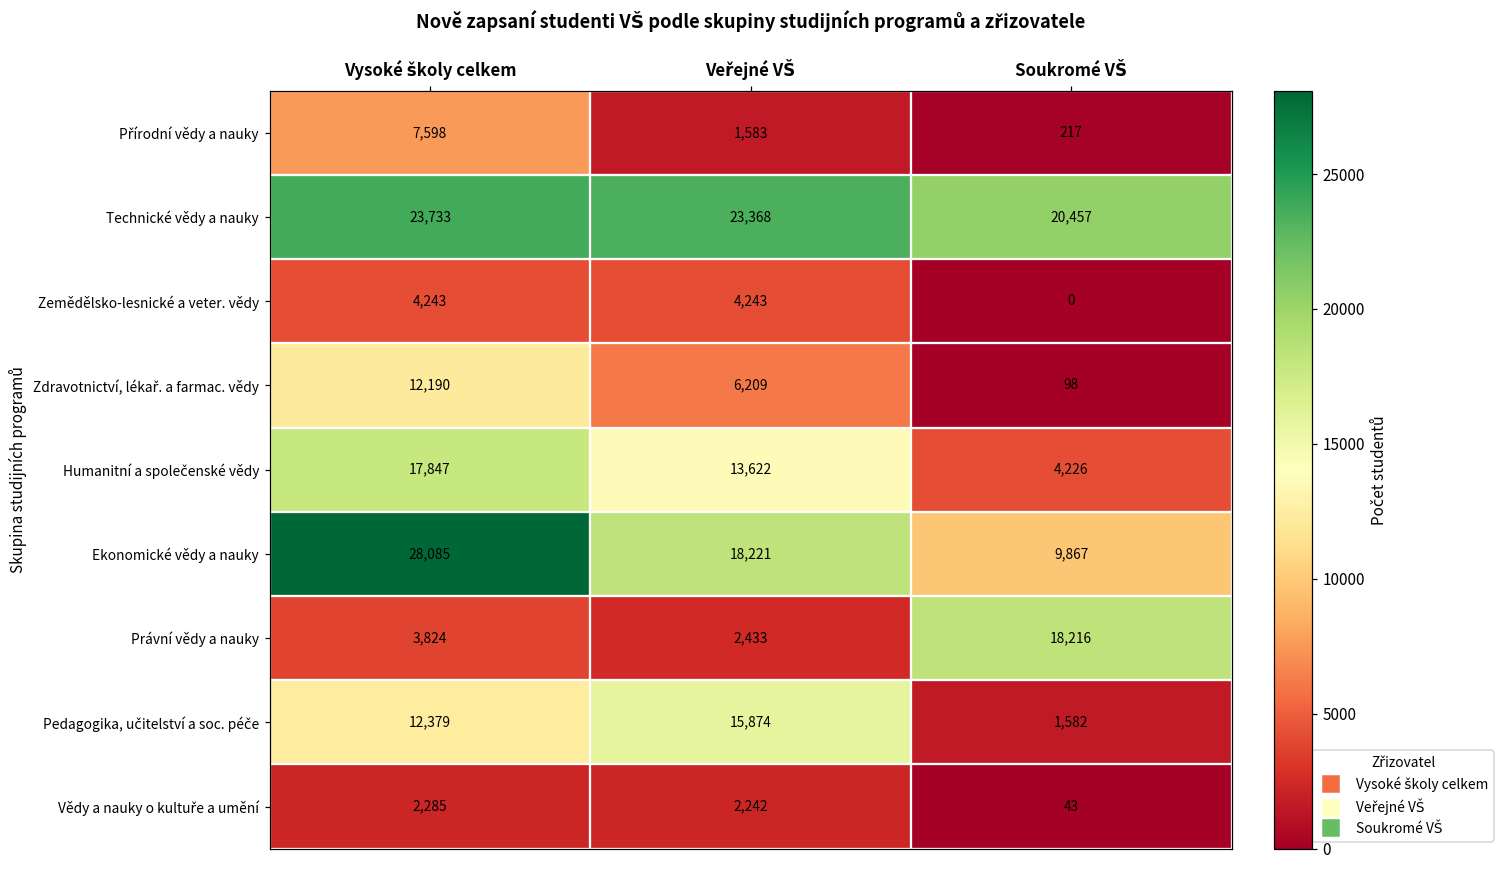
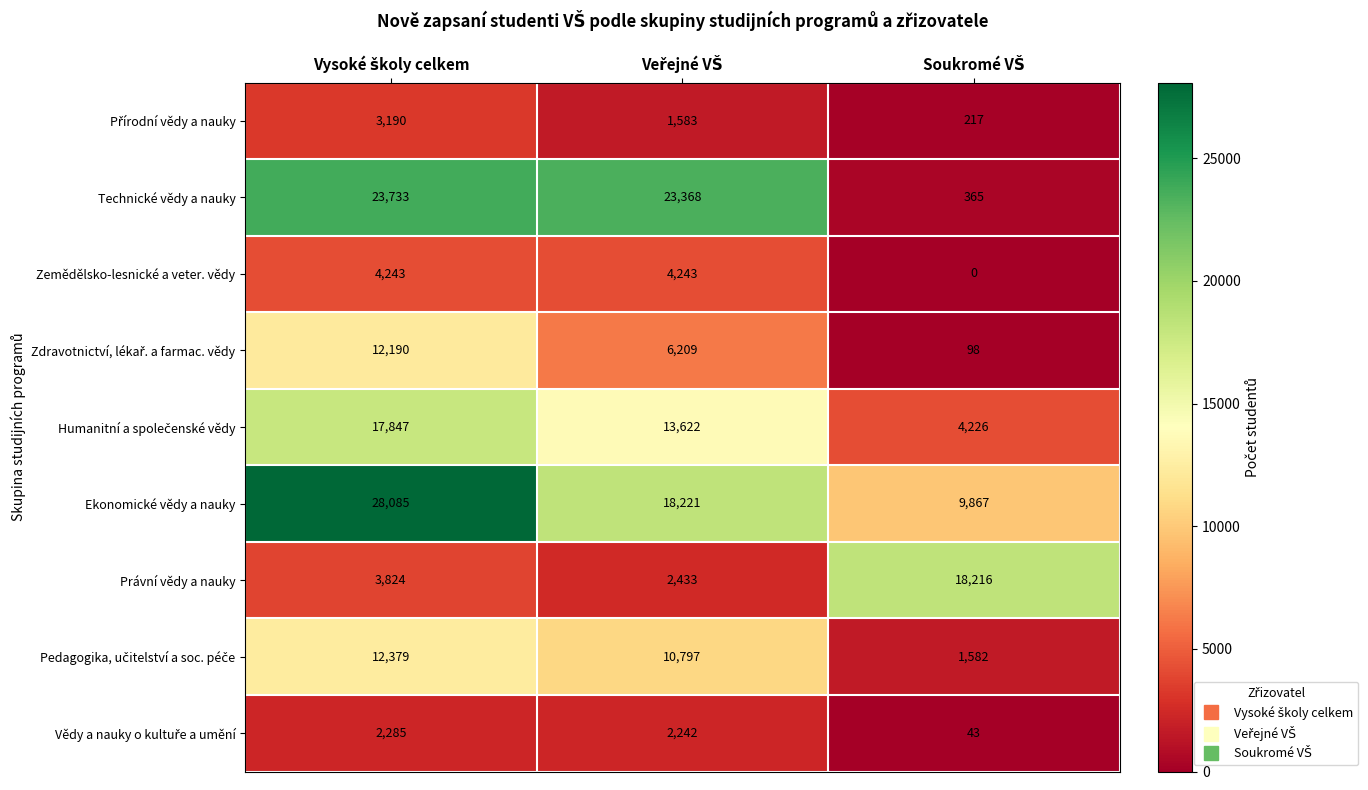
Přírodní vědy a nauky, Vysoké školy celkem: 7,598 -> 3,190
Technické vědy a nauky, Soukromé VŠ: 20,457 -> 365
Pedagogika, učitelství a soc. péče, Veřejné VŠ: 15,874 -> 10,797
